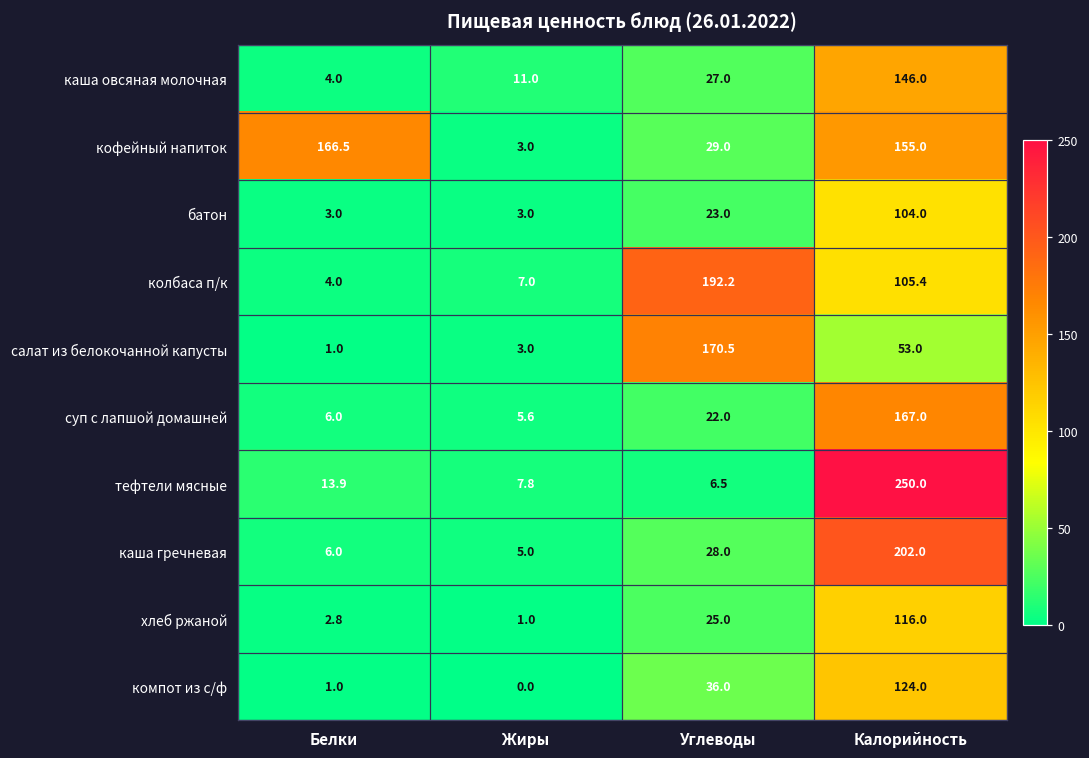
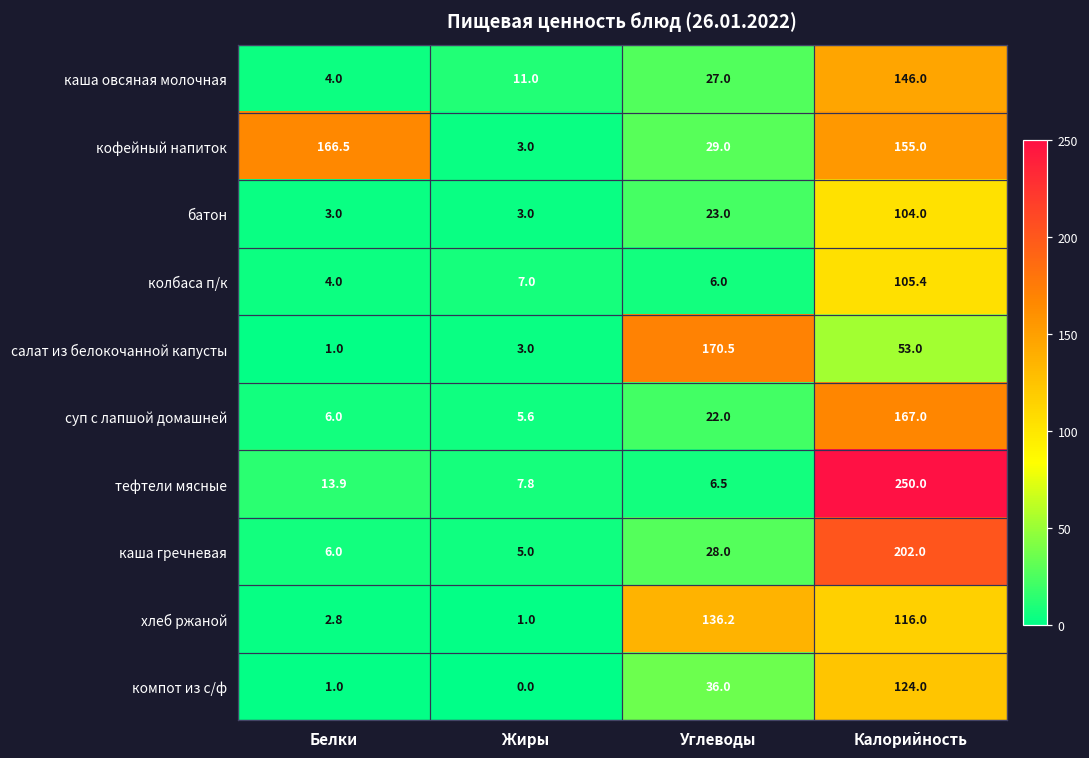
колбаса п/к, Углеводы: 192.2 -> 6.0
хлеб ржаной, Углеводы: 25.0 -> 136.2
